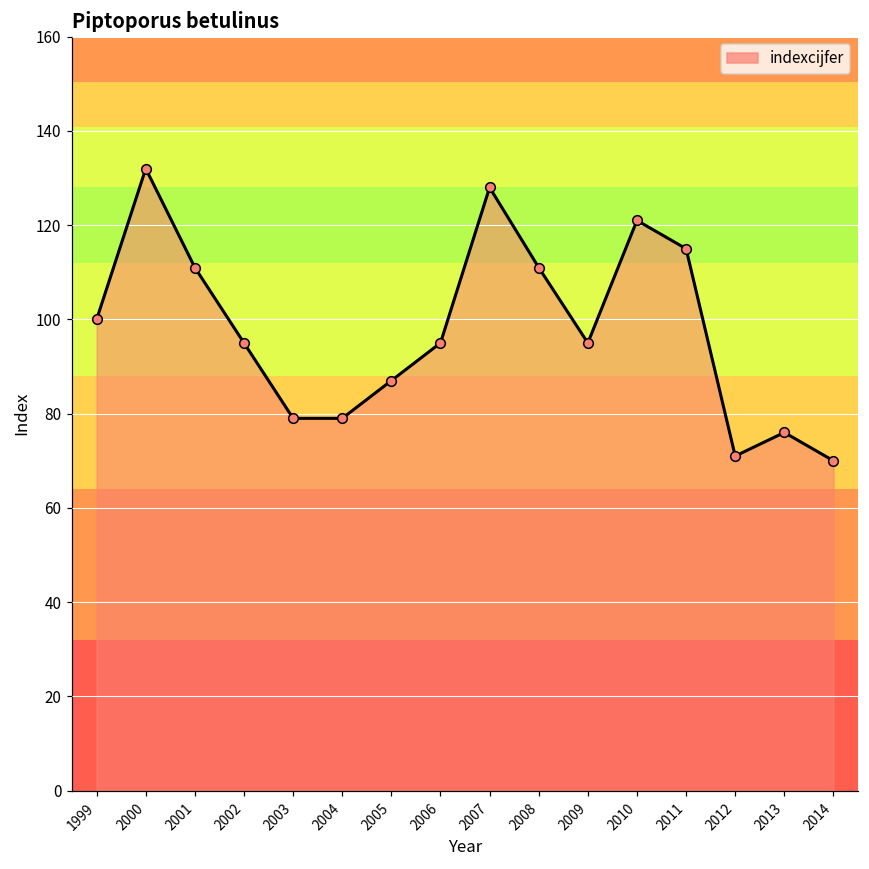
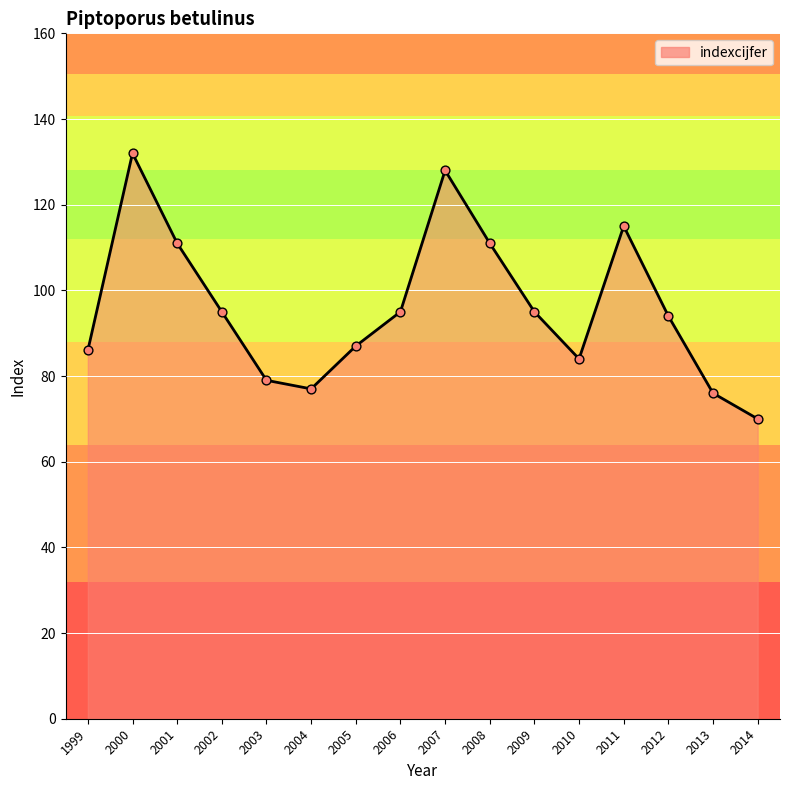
1999: 100 -> 86
2004: 79 -> 77
2010: 121 -> 84
2012: 71 -> 94
